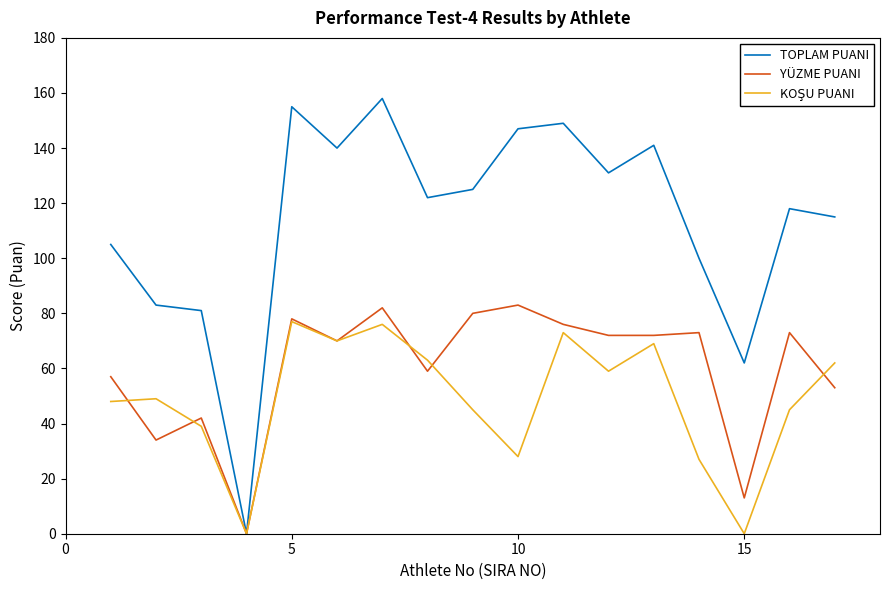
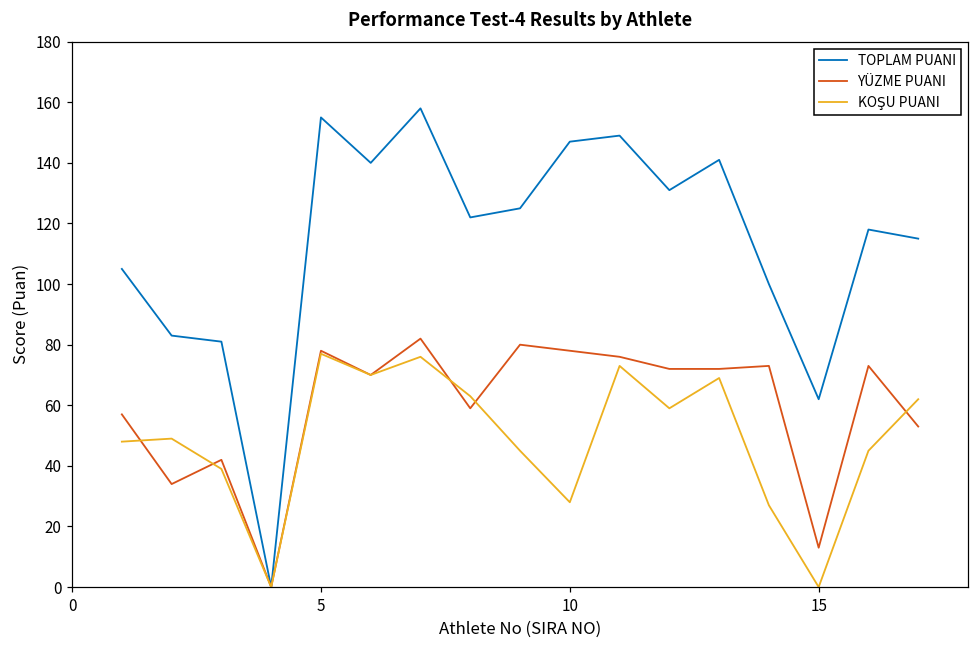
YÜZME PUANI, 10: 83 -> 78
